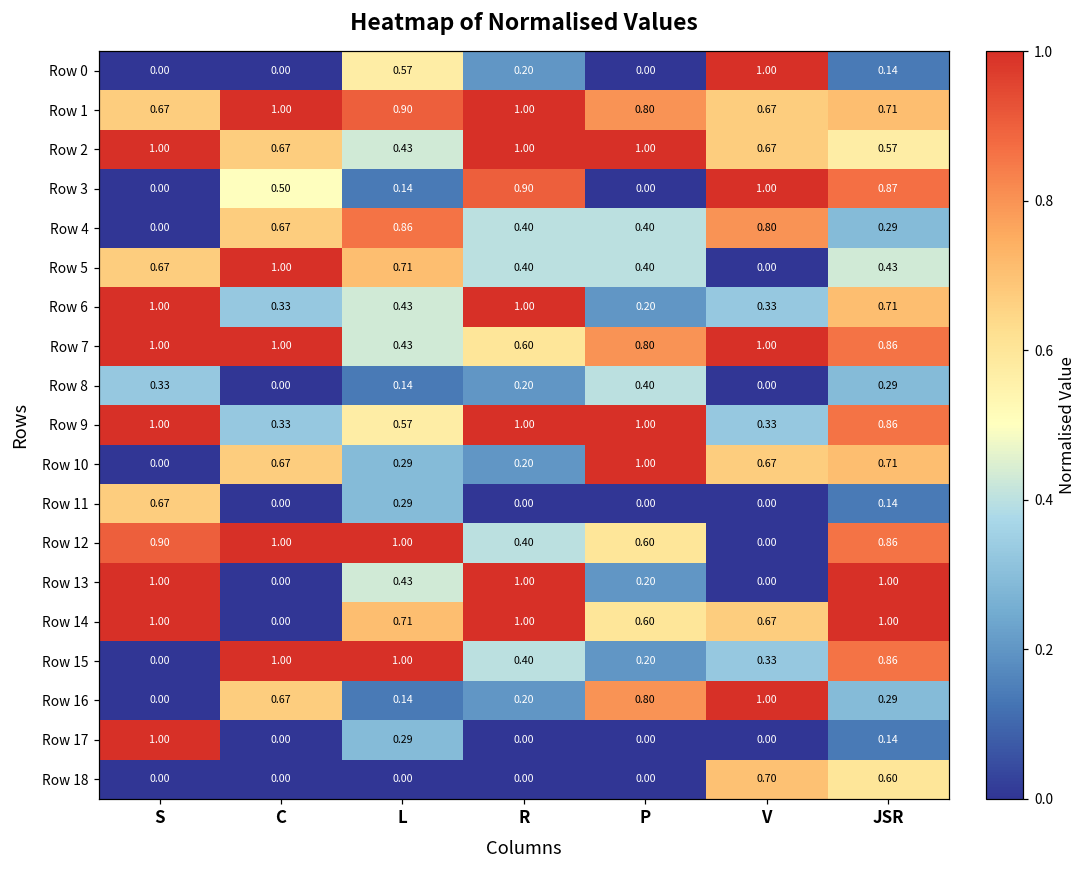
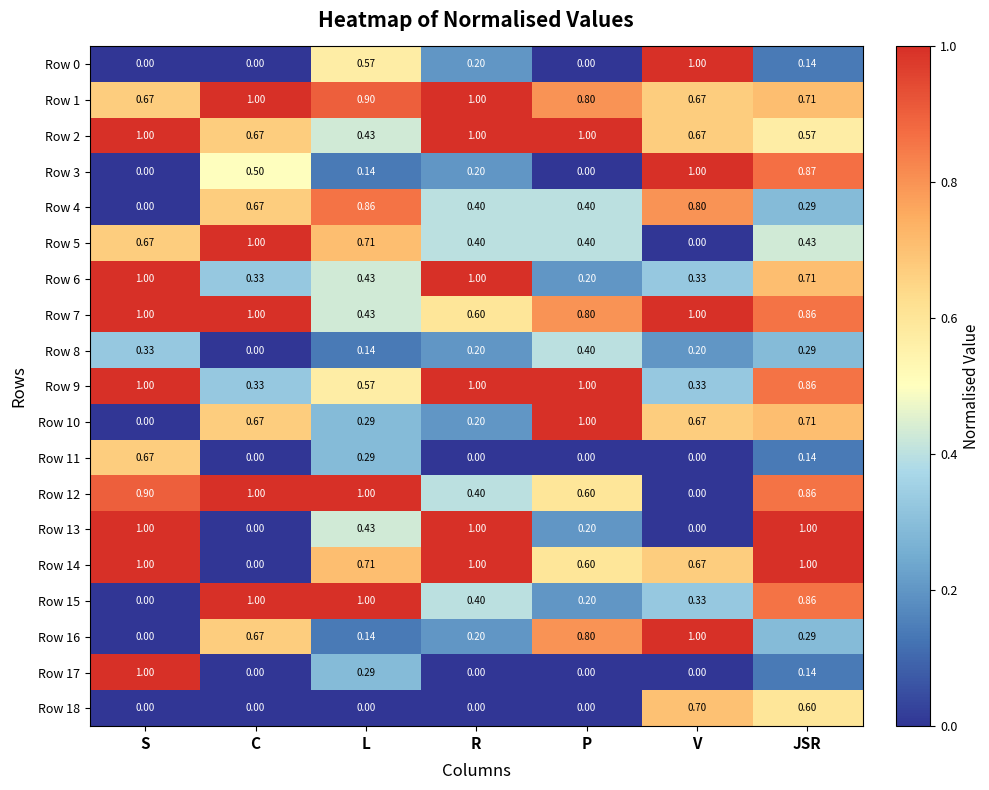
Row 3, R: 0.90 -> 0.20
Row 8, V: 0.00 -> 0.20
